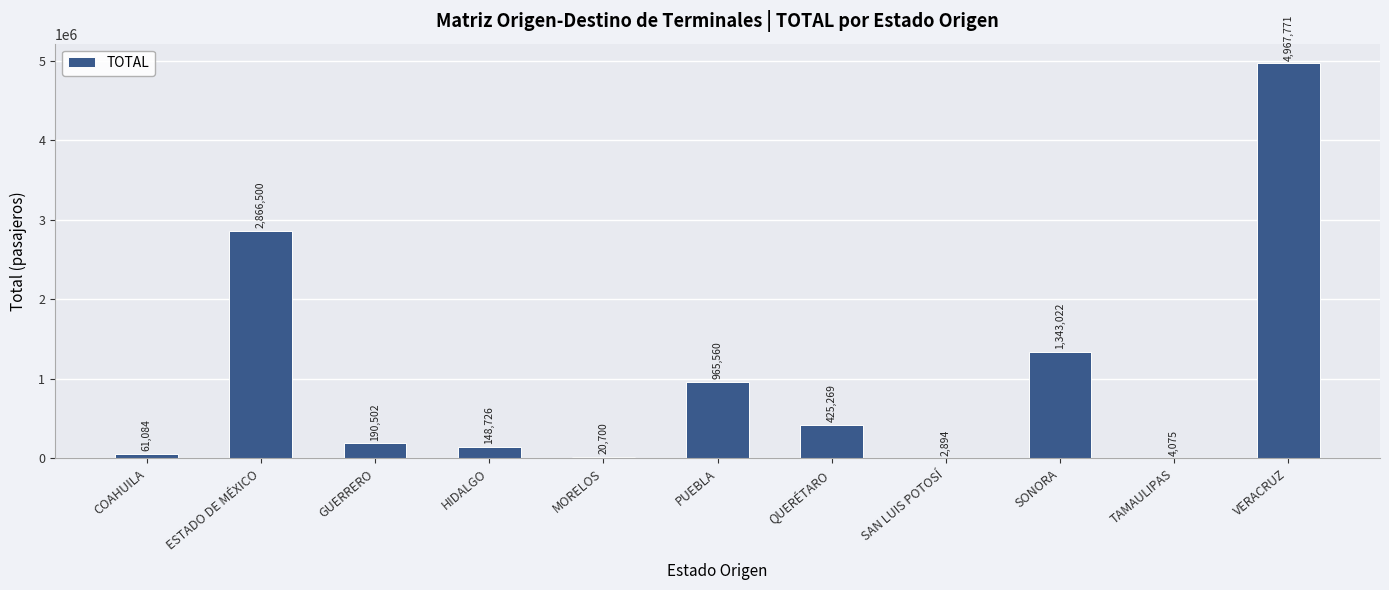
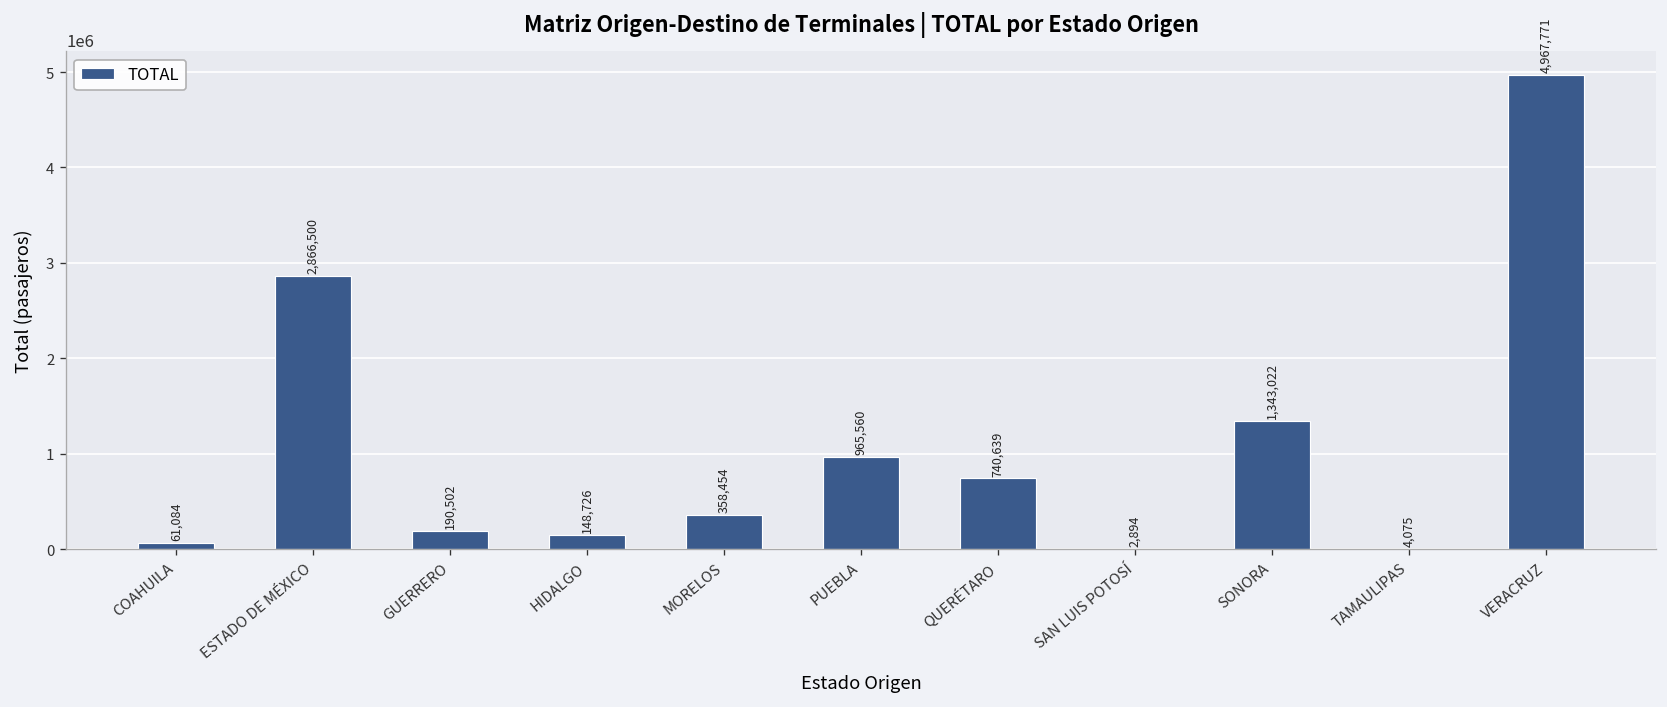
MORELOS: 20,700 -> 358,454
QUERÉTARO: 425,269 -> 740,639
